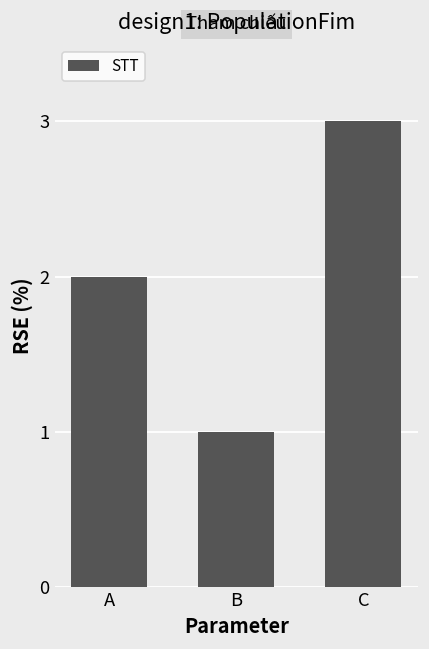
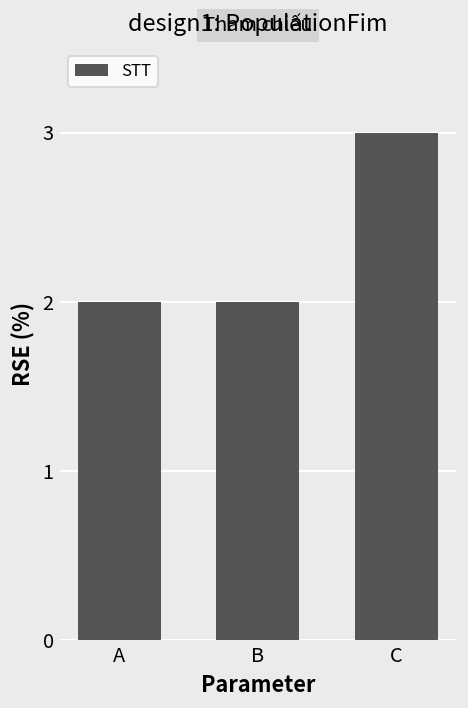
B: 1 -> 2
